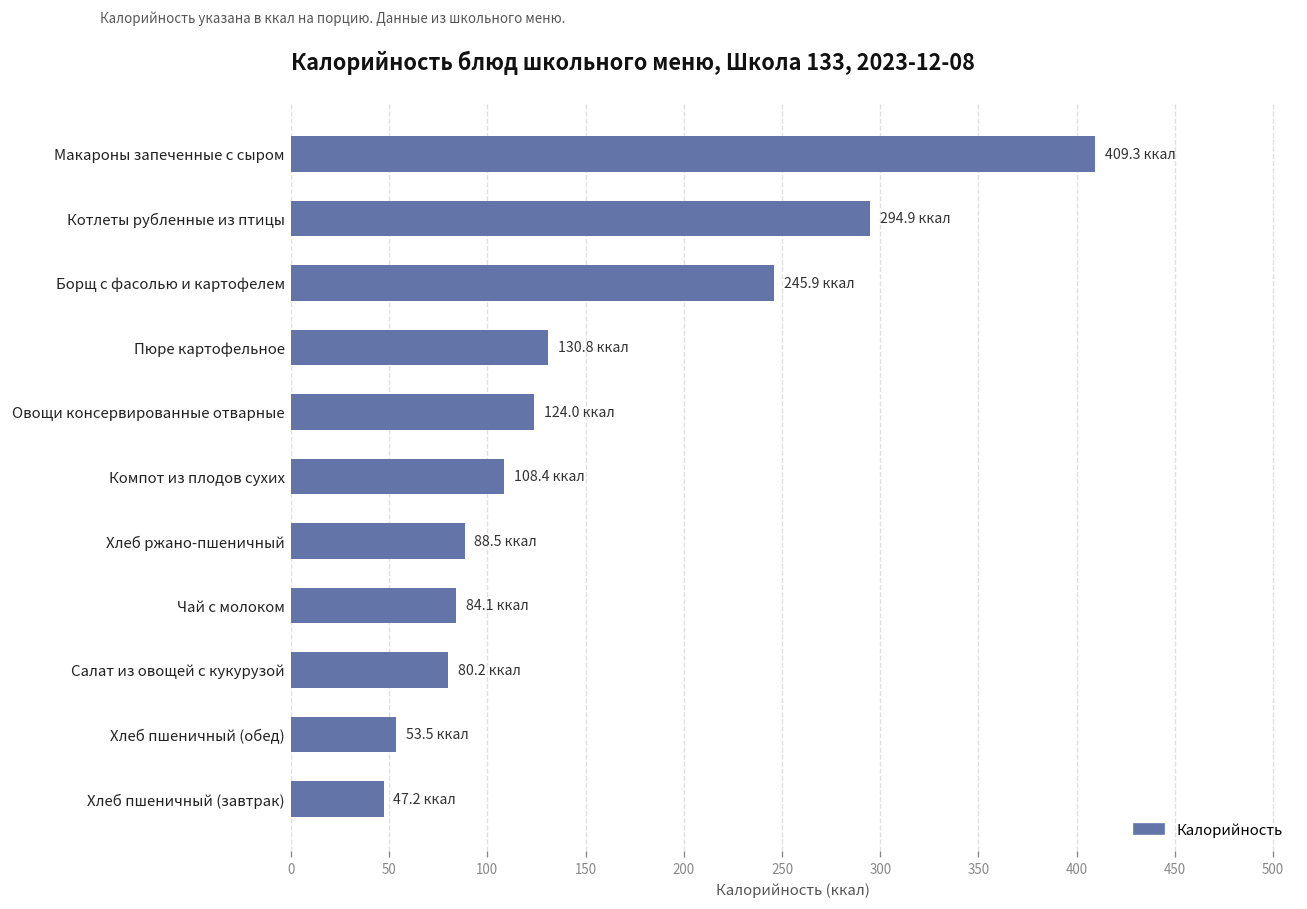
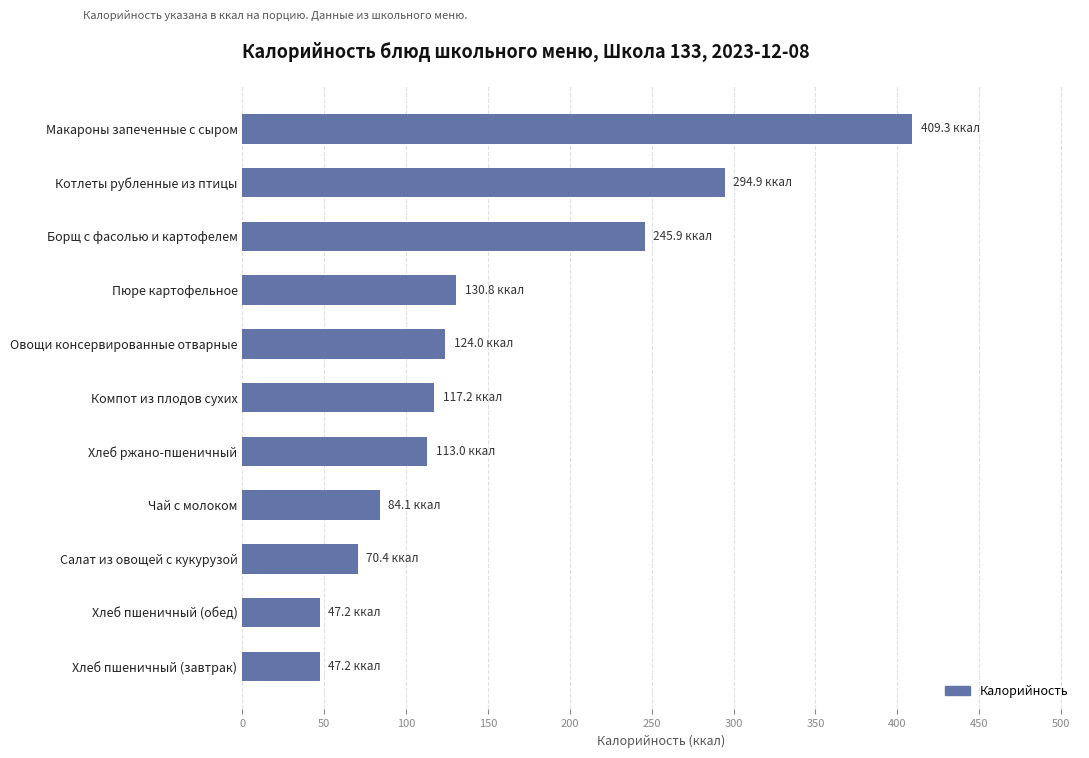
Компот из плодов сухих: 108.4 -> 117.2
Хлеб ржано-пшеничный: 88.5 -> 113.0
Салат из овощей с кукурузой: 80.2 -> 70.4
Хлеб пшеничный (обед): 53.5 -> 47.2
